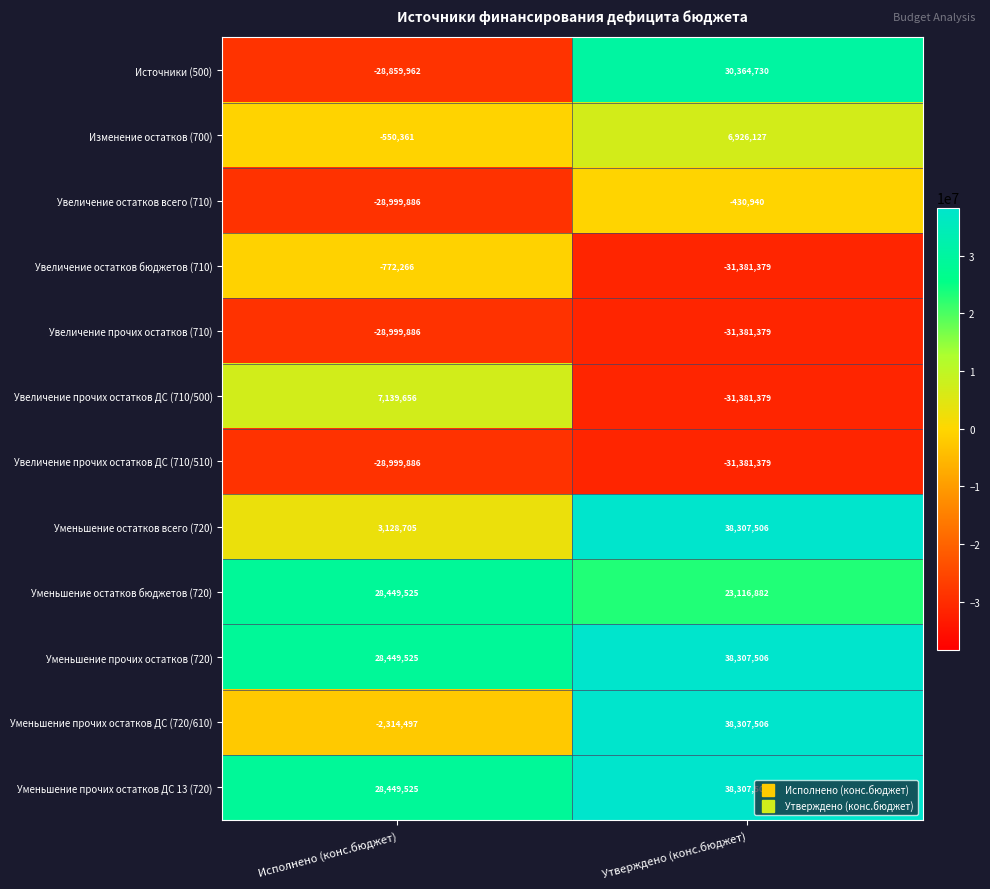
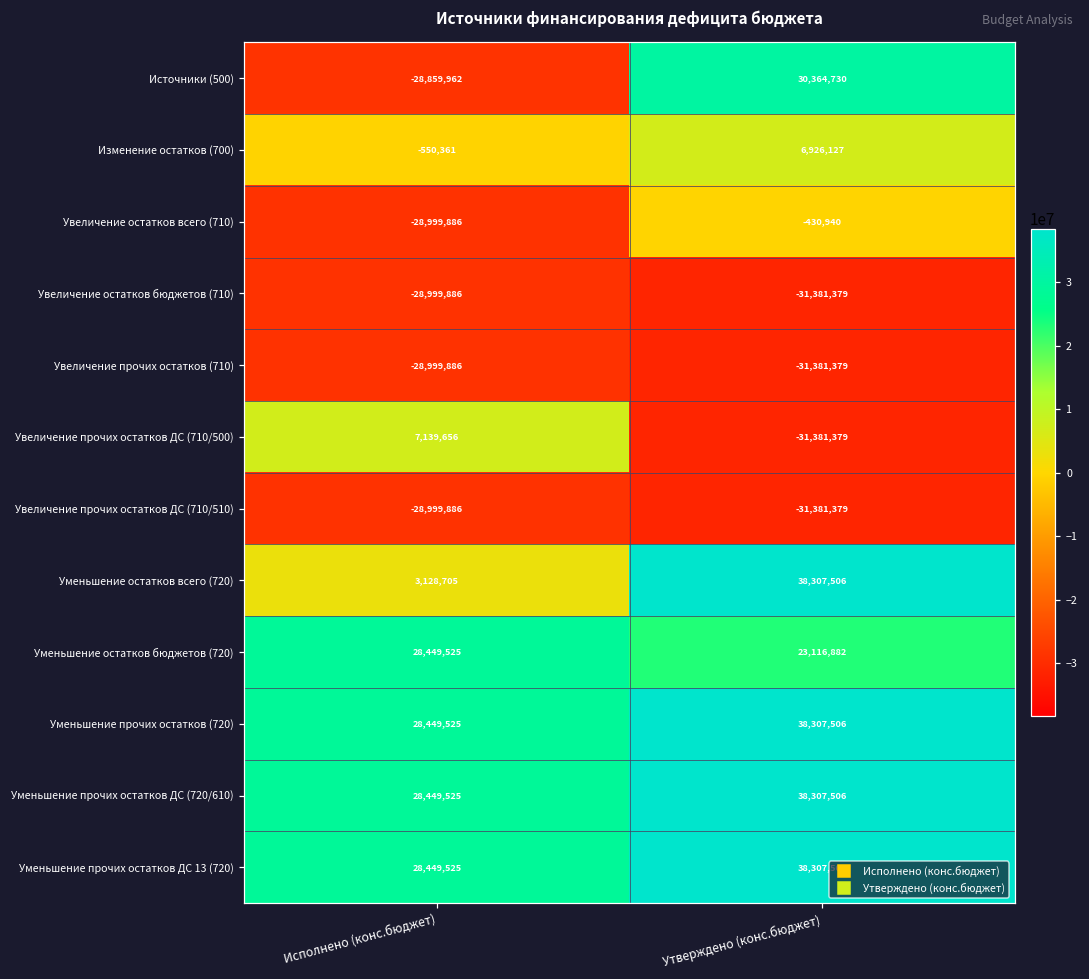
Увеличение остатков бюджетов (710), Исполнено (конс.бюджет): -772,266 -> -28,999,886
Уменьшение прочих остатков ДС (720/610), Исполнено (конс.бюджет): -2,314,497 -> 28,449,525
